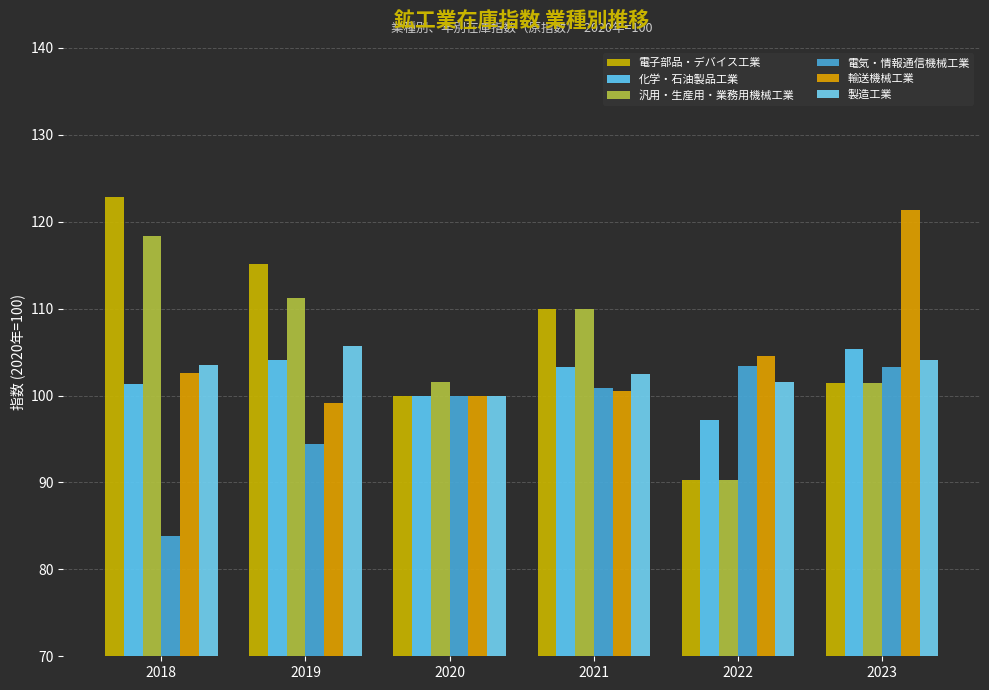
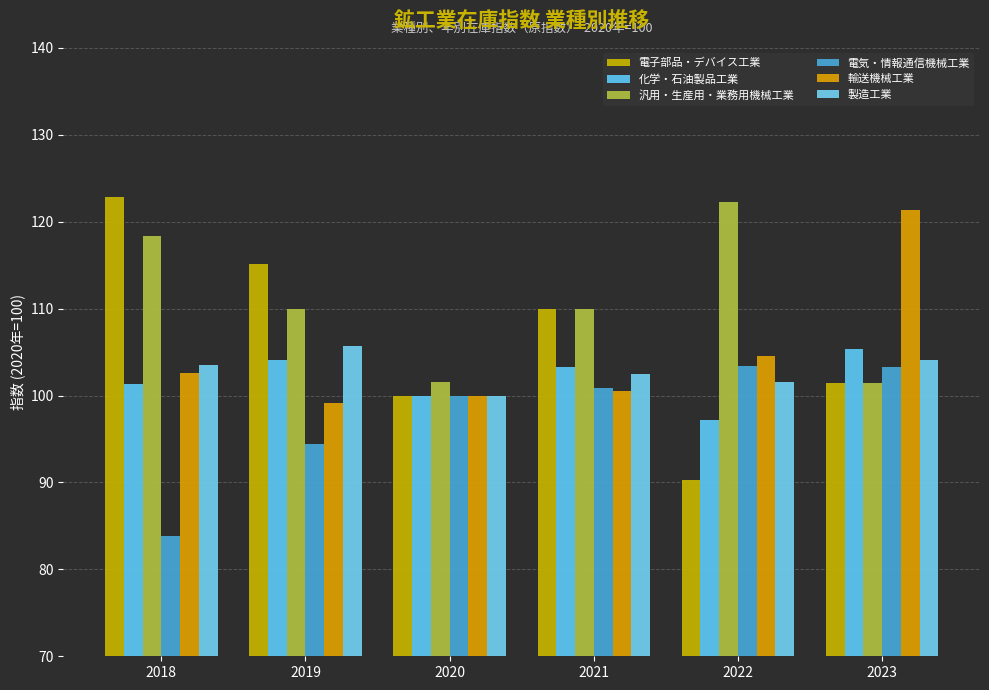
汎用・生産用・業務用機械工業, 2019: 111 -> 110
汎用・生産用・業務用機械工業, 2022: 90 -> 122
